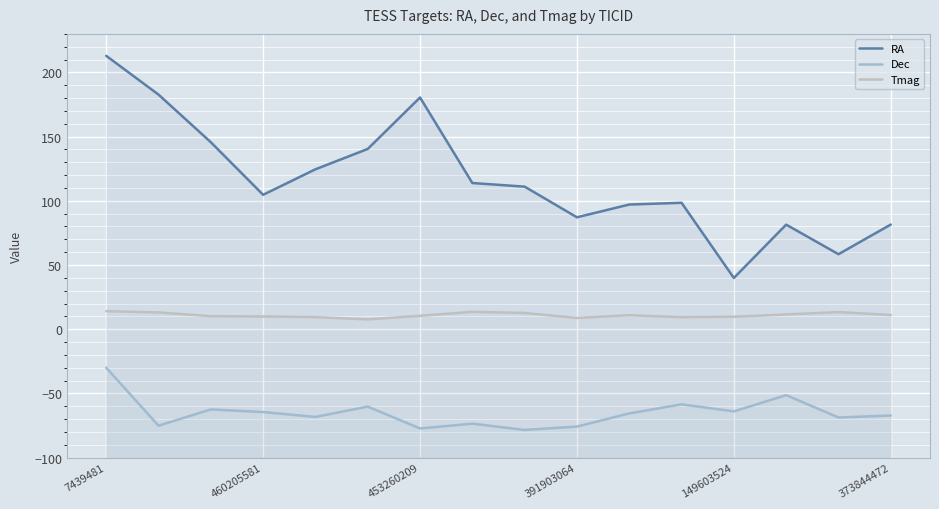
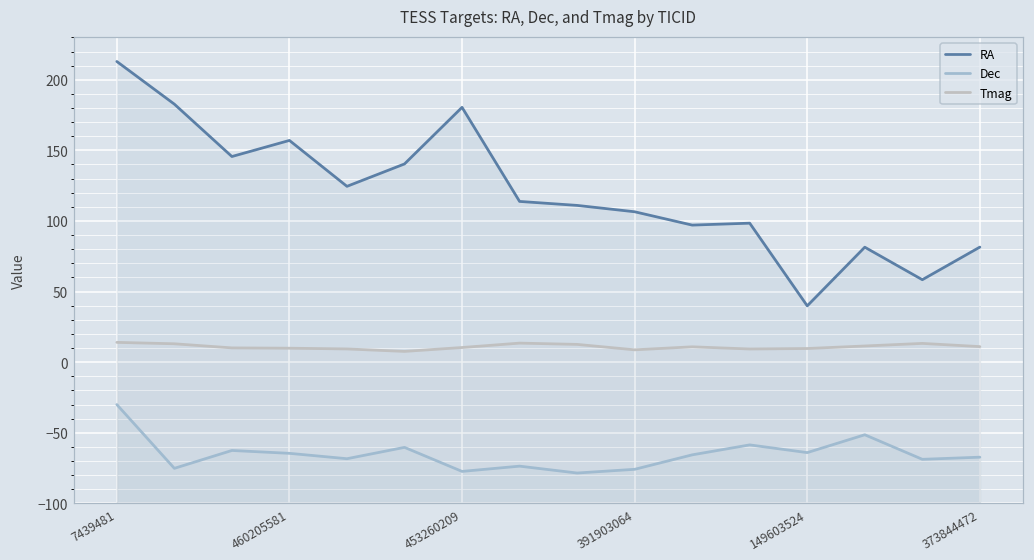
RA, 460205581: 105 -> 157
RA, 391903064: 87 -> 107
